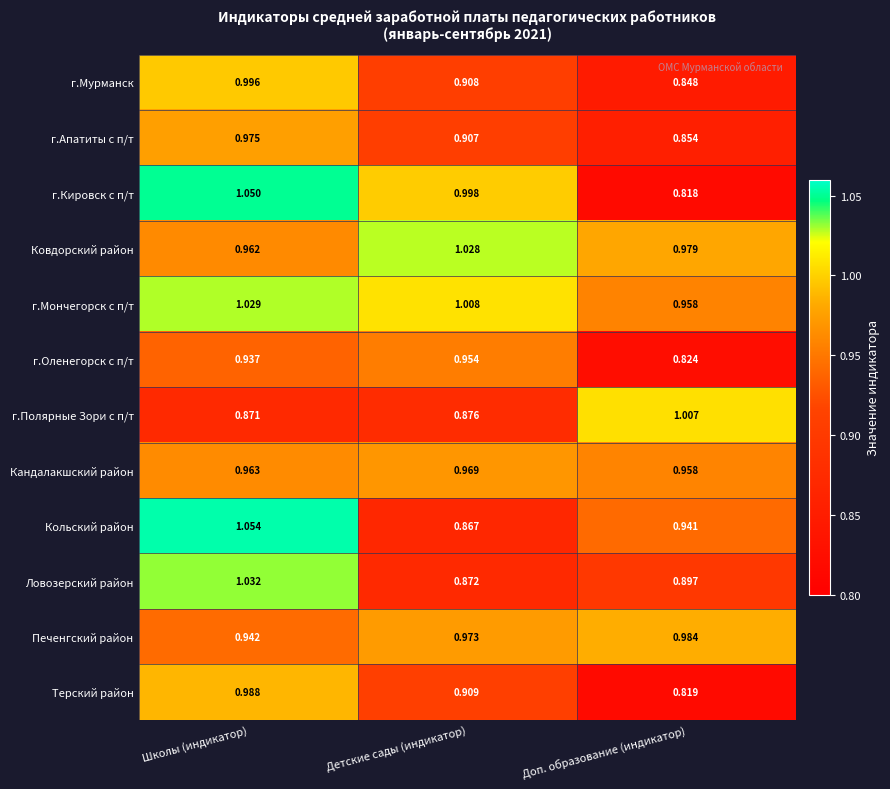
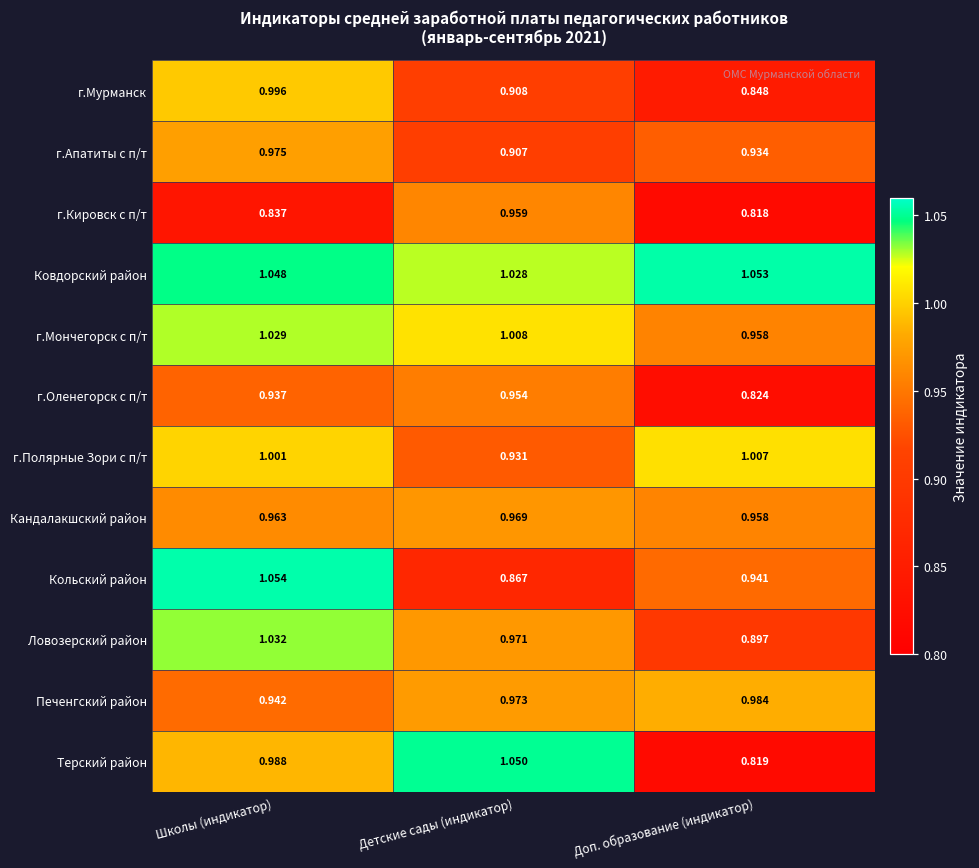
г.Апатиты с п/т, Доп. образование (индикатор): 0.854 -> 0.934
г.Кировск с п/т, Школы (индикатор): 1.050 -> 0.837
г.Кировск с п/т, Детские сады (индикатор): 0.998 -> 0.959
Ковдорский район, Школы (индикатор): 0.962 -> 1.048
Ковдорский район, Доп. образование (индикатор): 0.979 -> 1.053
г.Полярные Зори с п/т, Школы (индикатор): 0.871 -> 1.001
г.Полярные Зори с п/т, Детские сады (индикатор): 0.876 -> 0.931
Ловозерский район, Детские сады (индикатор): 0.872 -> 0.971
Терский район, Детские сады (индикатор): 0.909 -> 1.050
